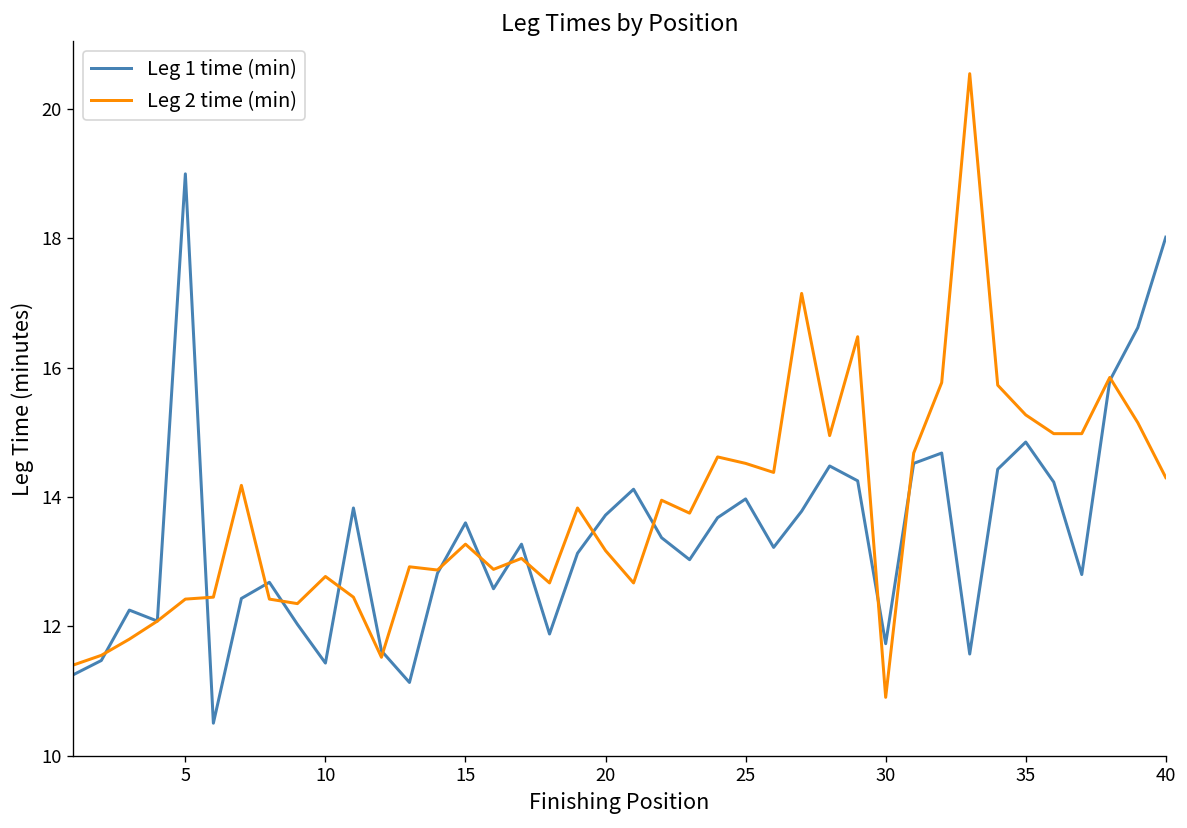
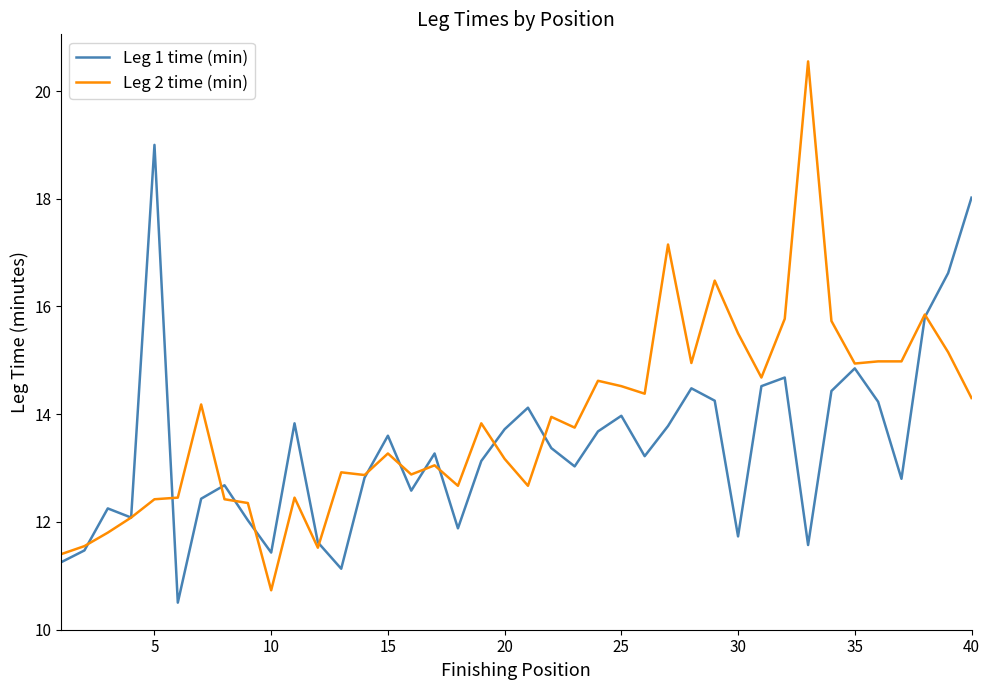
Leg 2 time (min), 10: 12.8 -> 10.7
Leg 2 time (min), 30: 10.9 -> 15.5
Leg 2 time (min), 35: 15.3 -> 14.9
